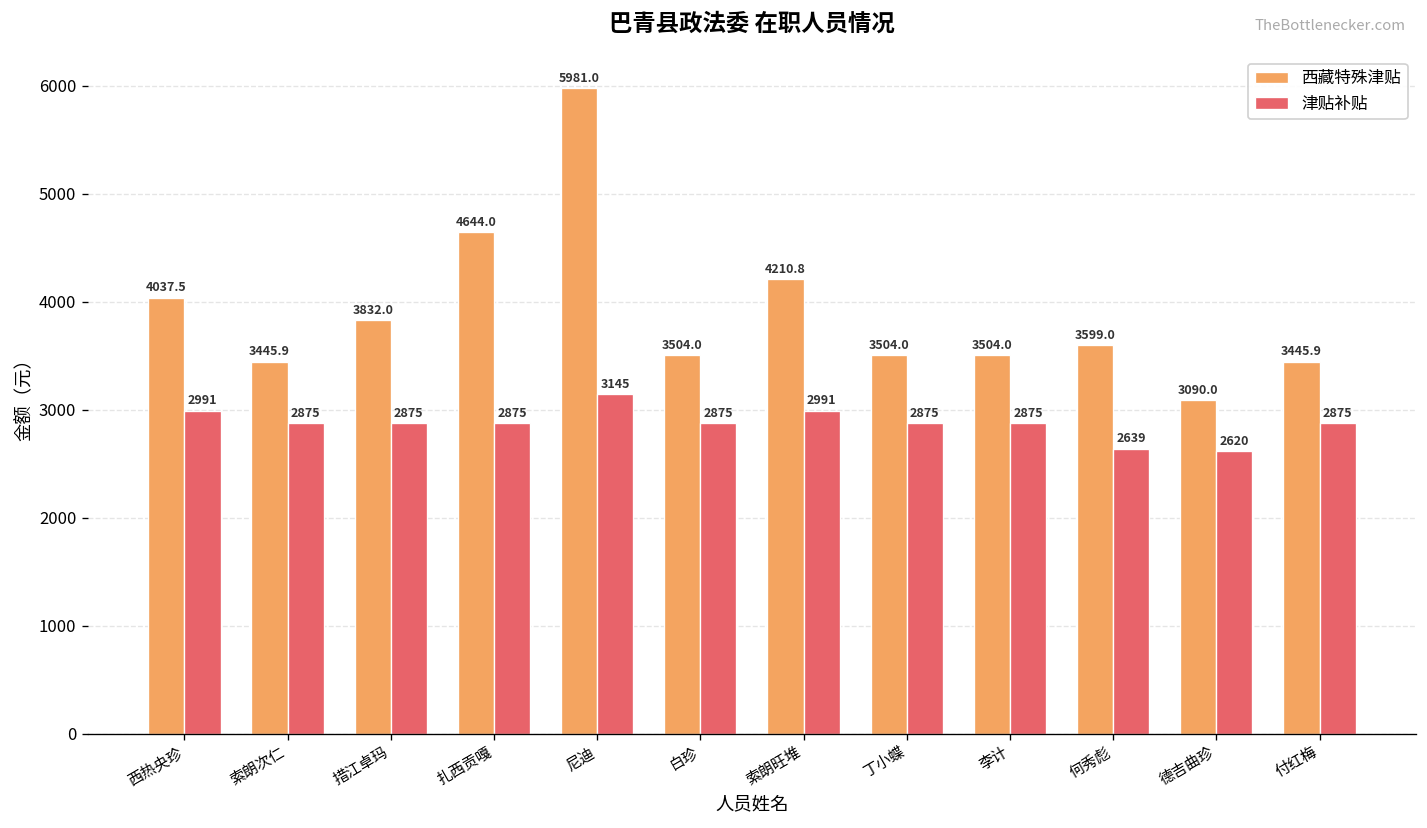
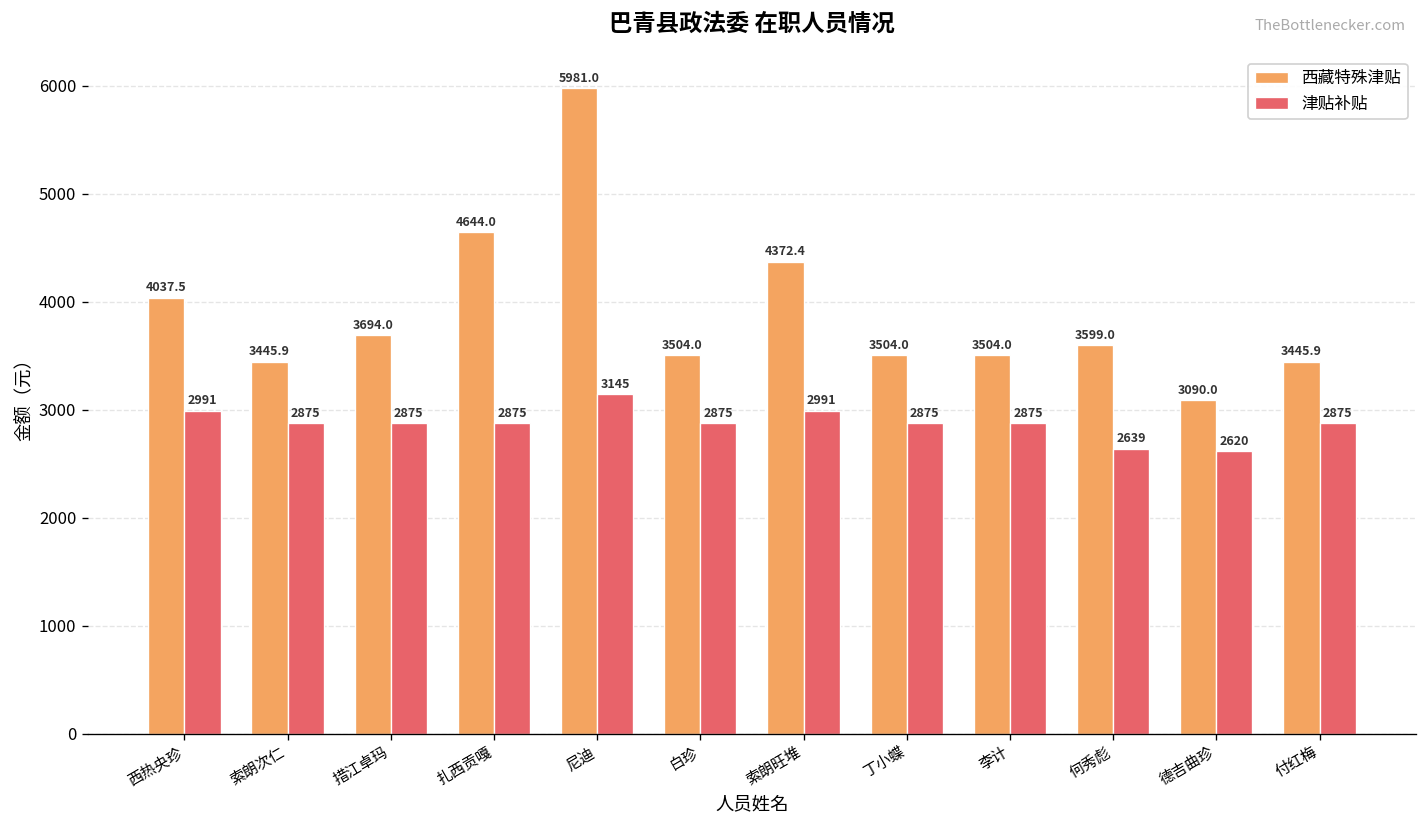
西藏特殊津贴, 措江卓玛: 3832.0 -> 3694.0
西藏特殊津贴, 索朗旺堆: 4210.8 -> 4372.4
